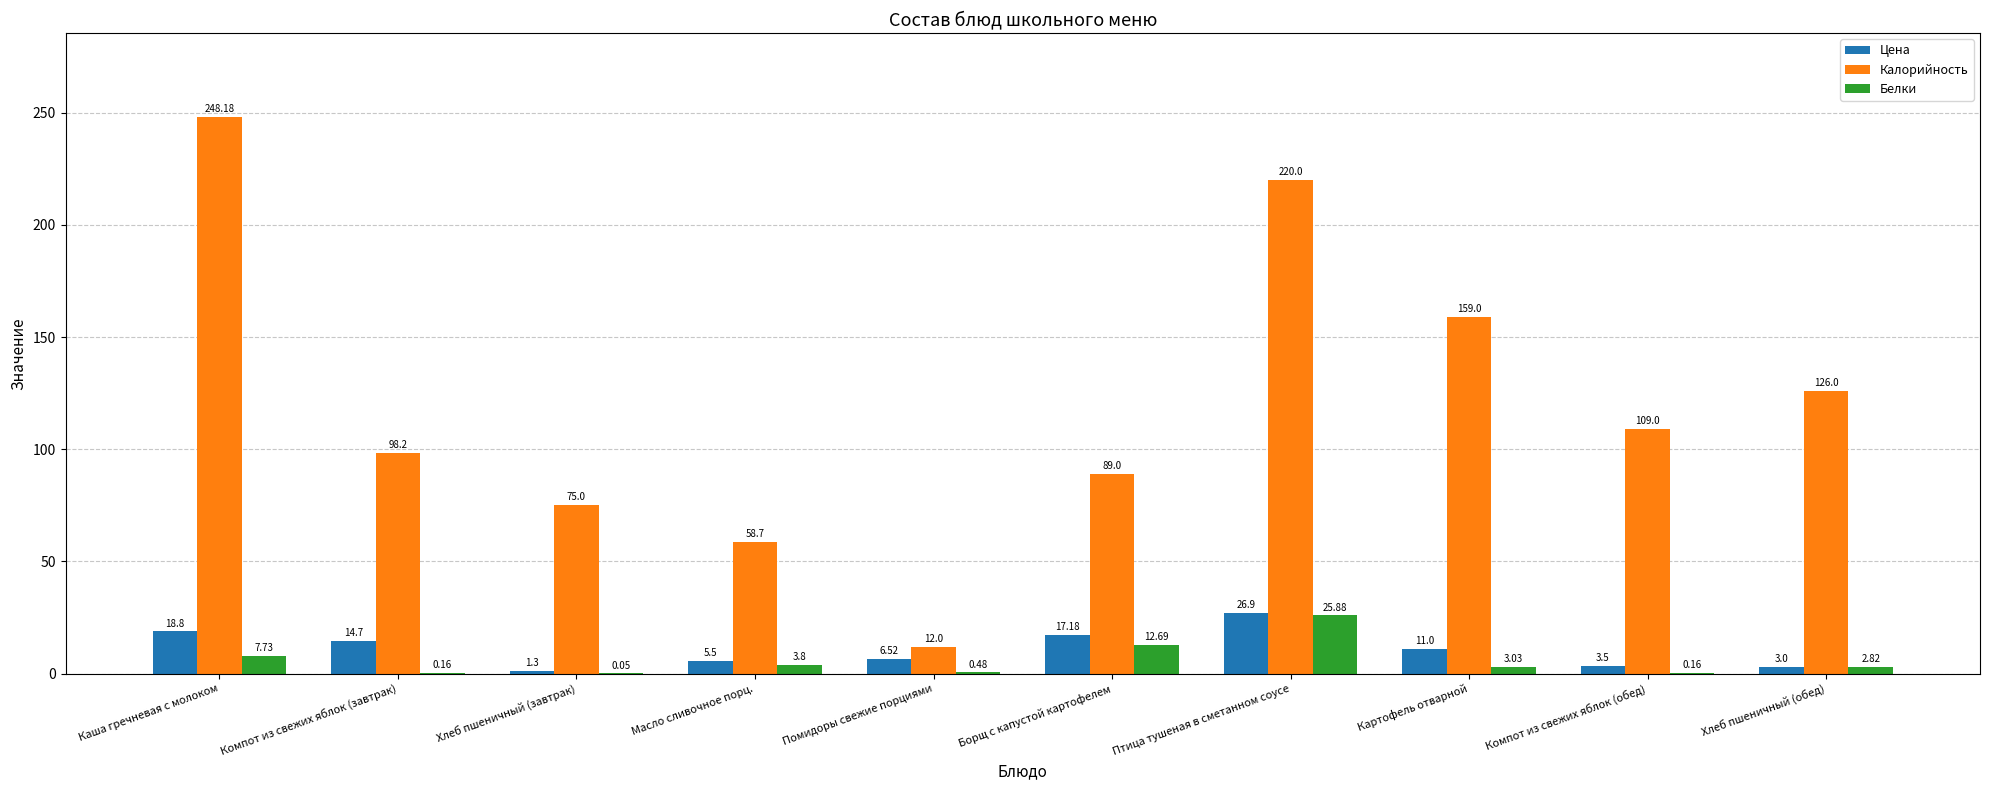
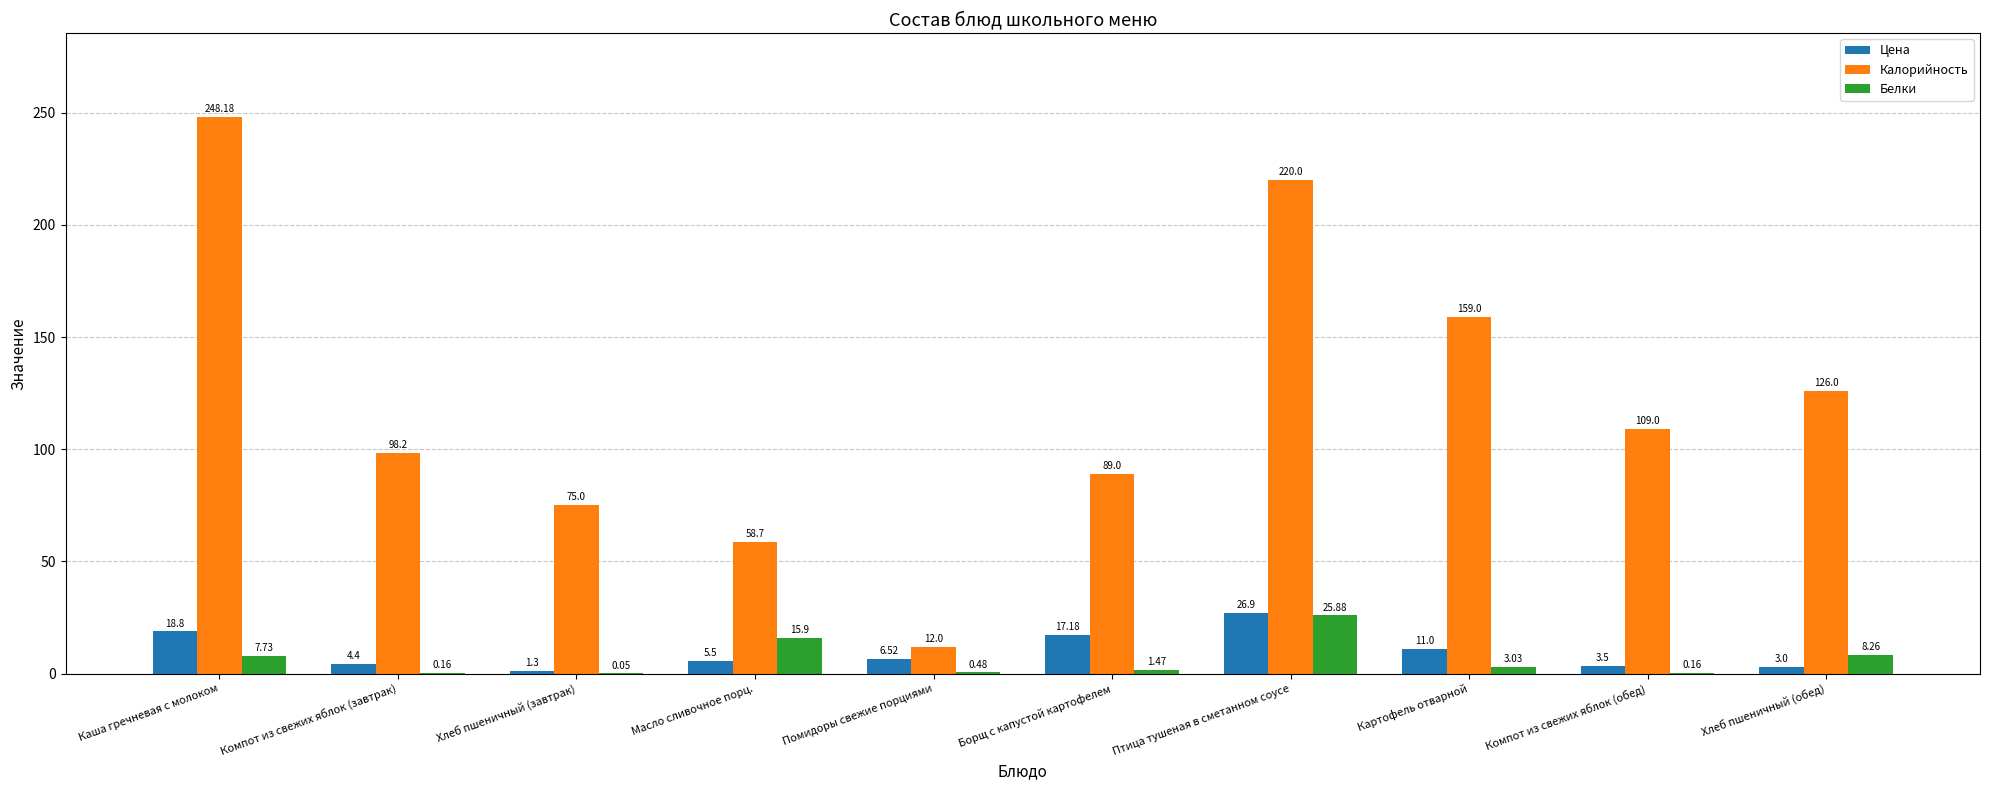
Цена, Компот из свежих яблок (завтрак): 14.7 -> 4.4
Белки, Масло сливочное порц.: 3.8 -> 15.9
Белки, Борщ с капустой картофелем: 12.69 -> 1.47
Белки, Хлеб пшеничный (обед): 2.82 -> 8.26
